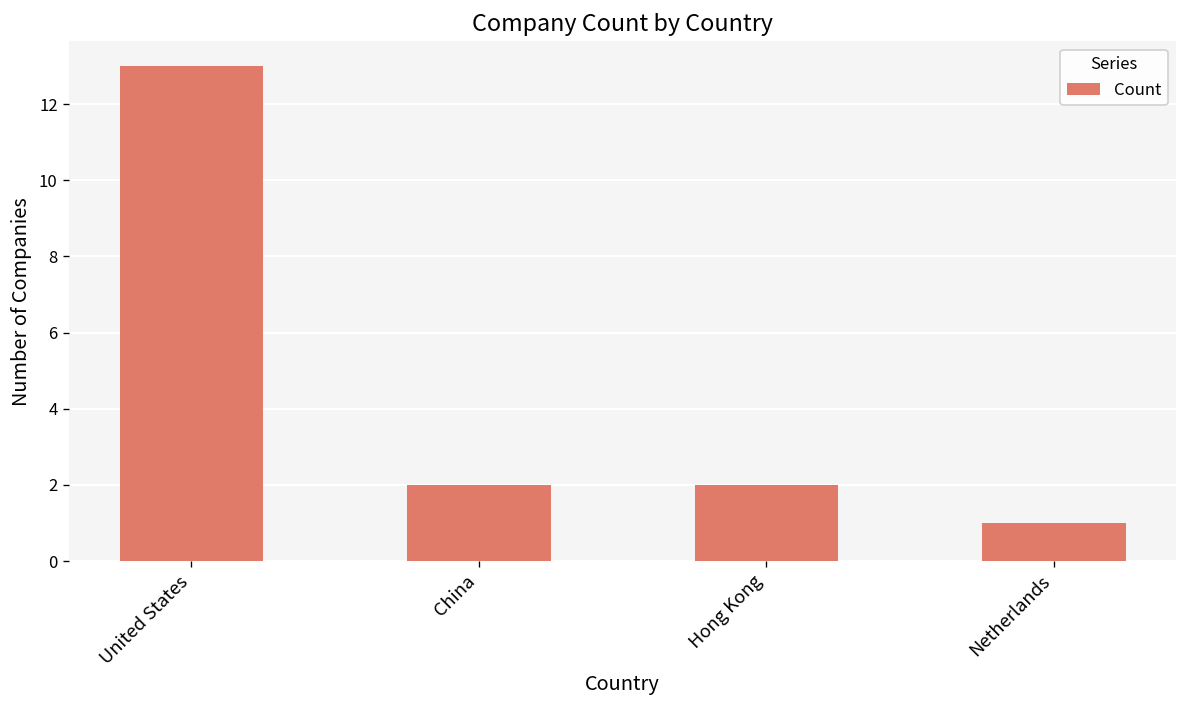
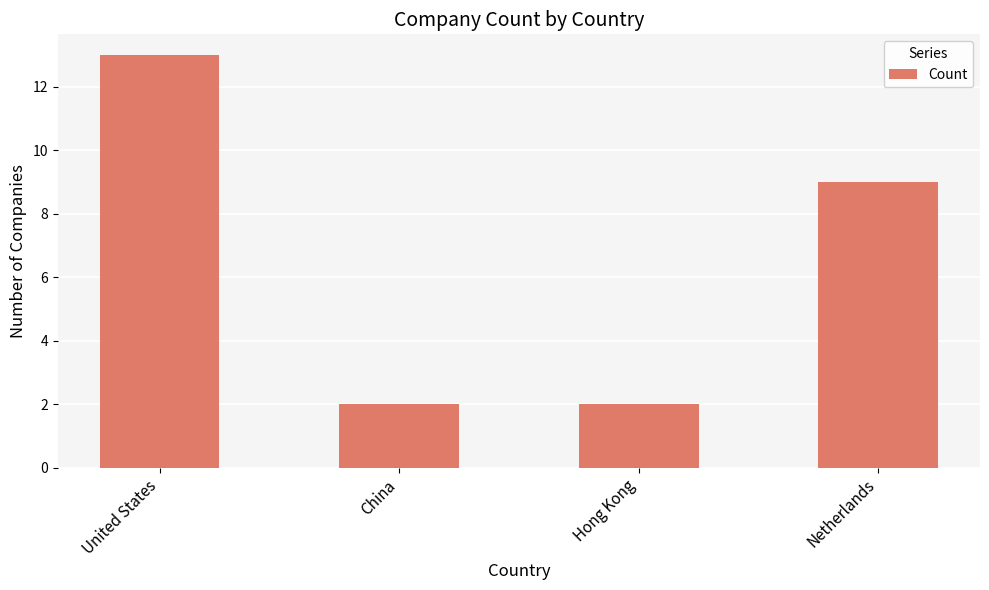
Netherlands: 1 -> 9
